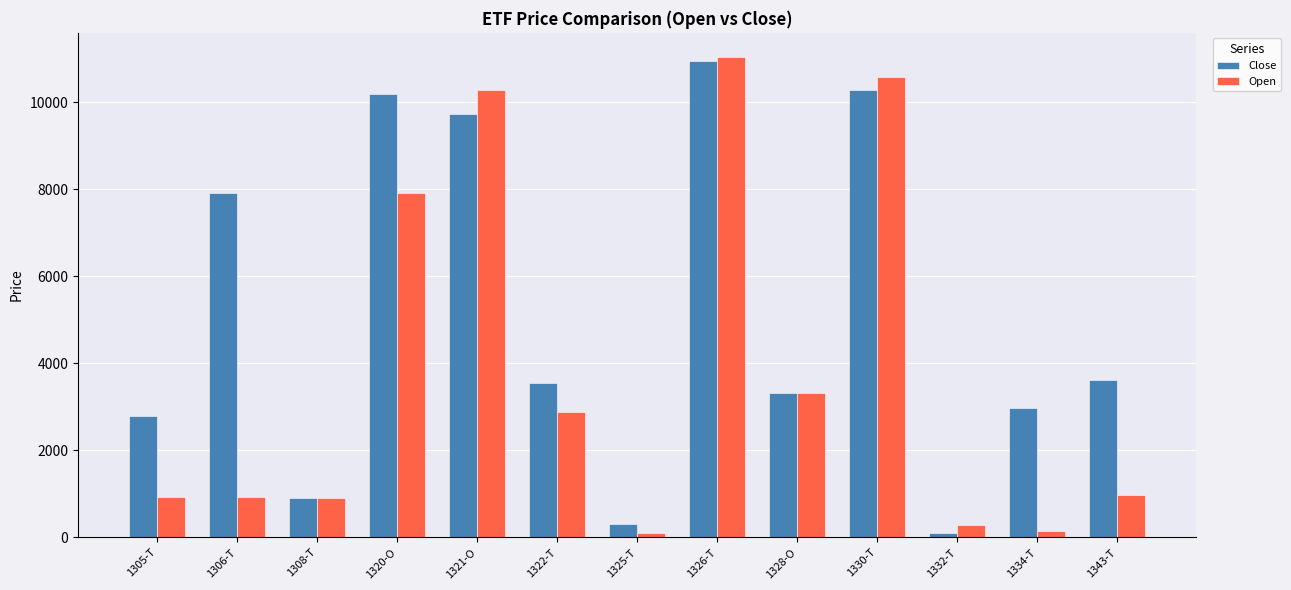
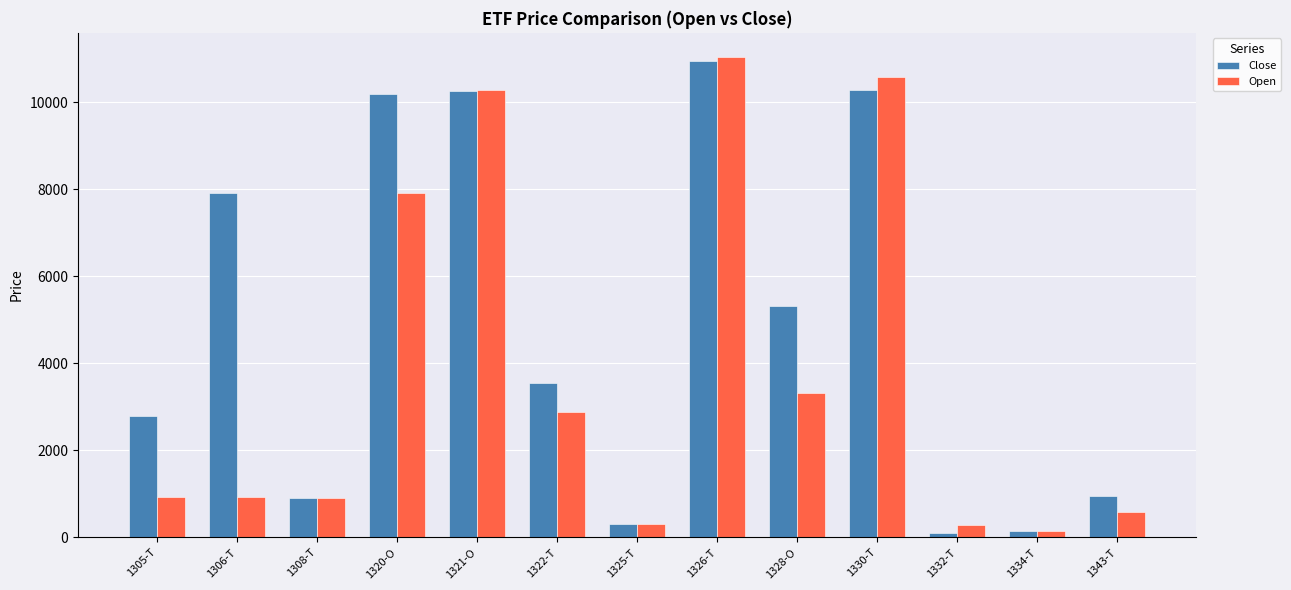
Close, 1321-O: 9700 -> 10300
Open, 1325-T: 100 -> 300
Close, 1328-O: 3300 -> 5300
Close, 1334-T: 3000 -> 100
Close, 1343-T: 3600 -> 1000
Open, 1343-T: 1000 -> 600
